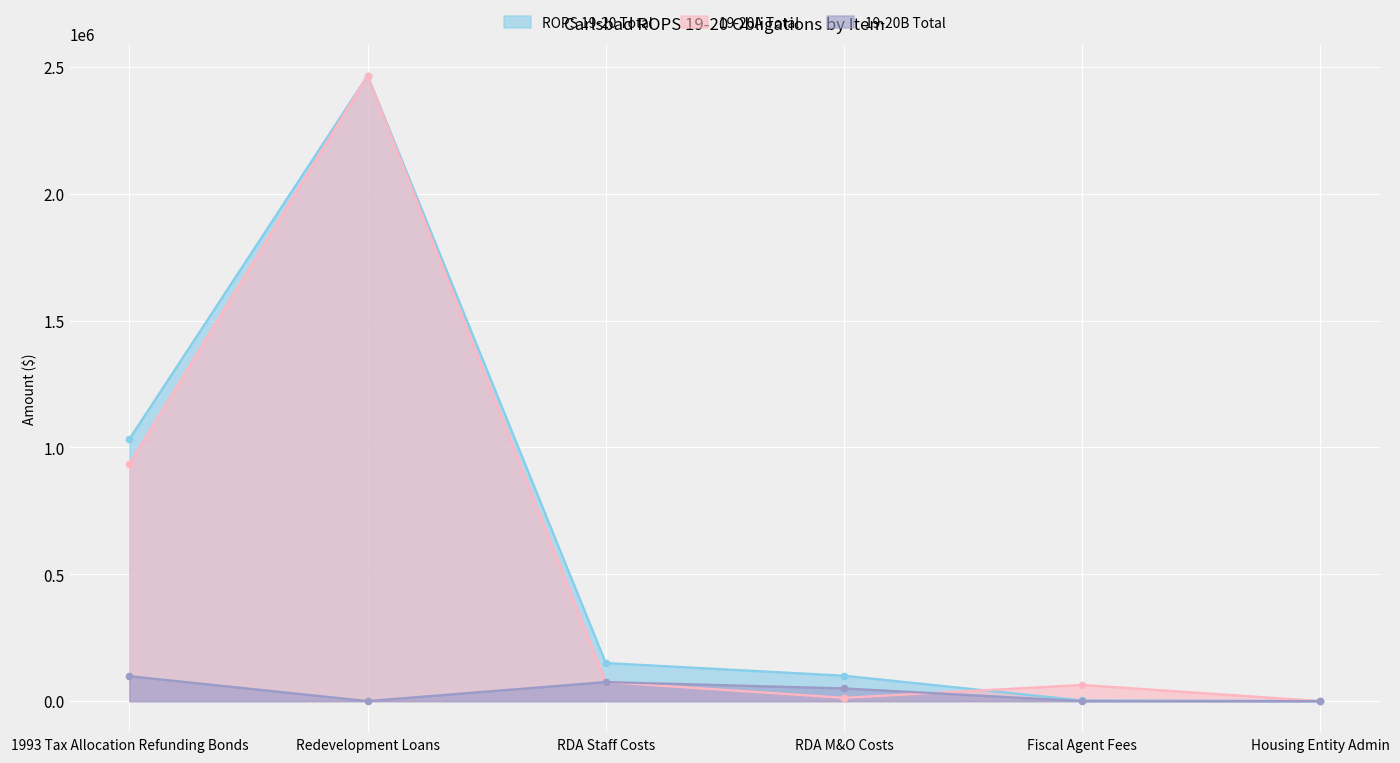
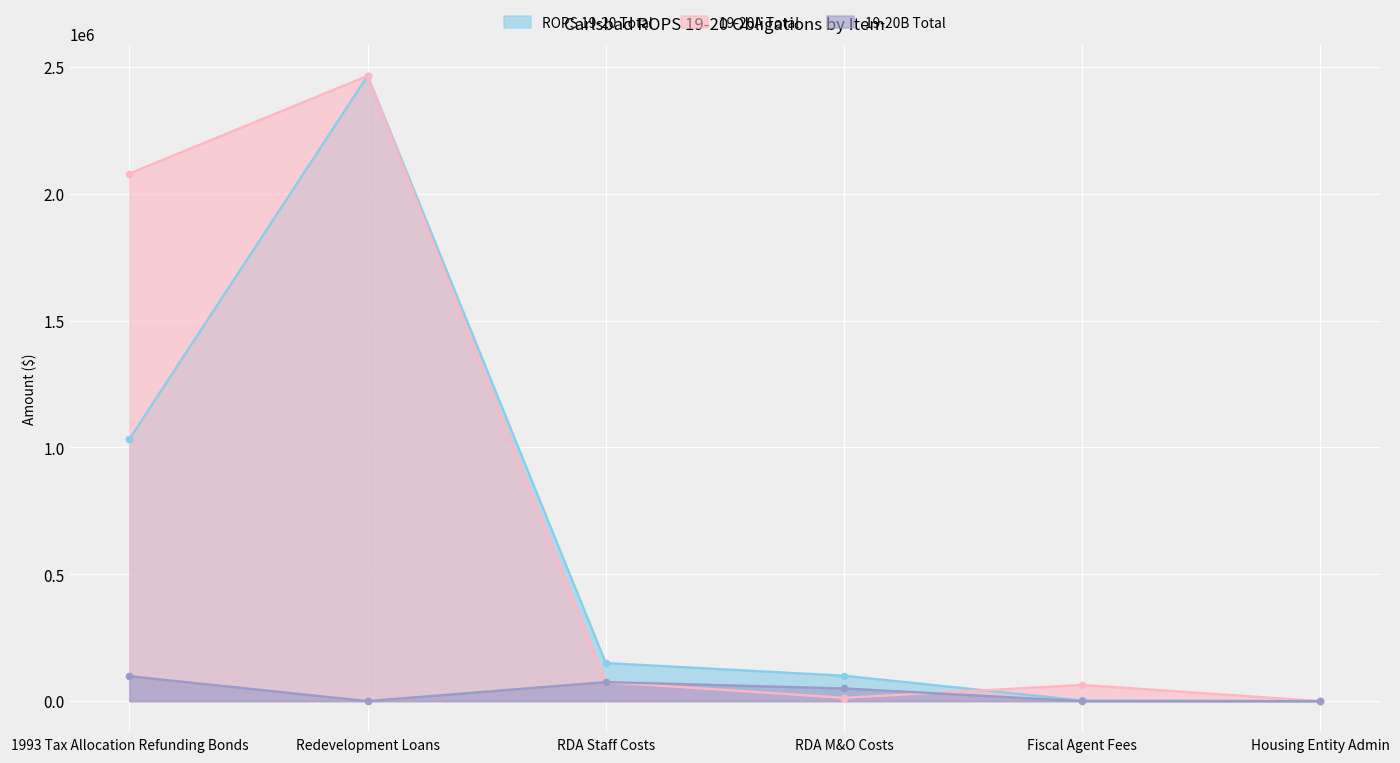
19-20A Total, 1993 Tax Allocation Refunding Bonds: 930000 -> 2080000
